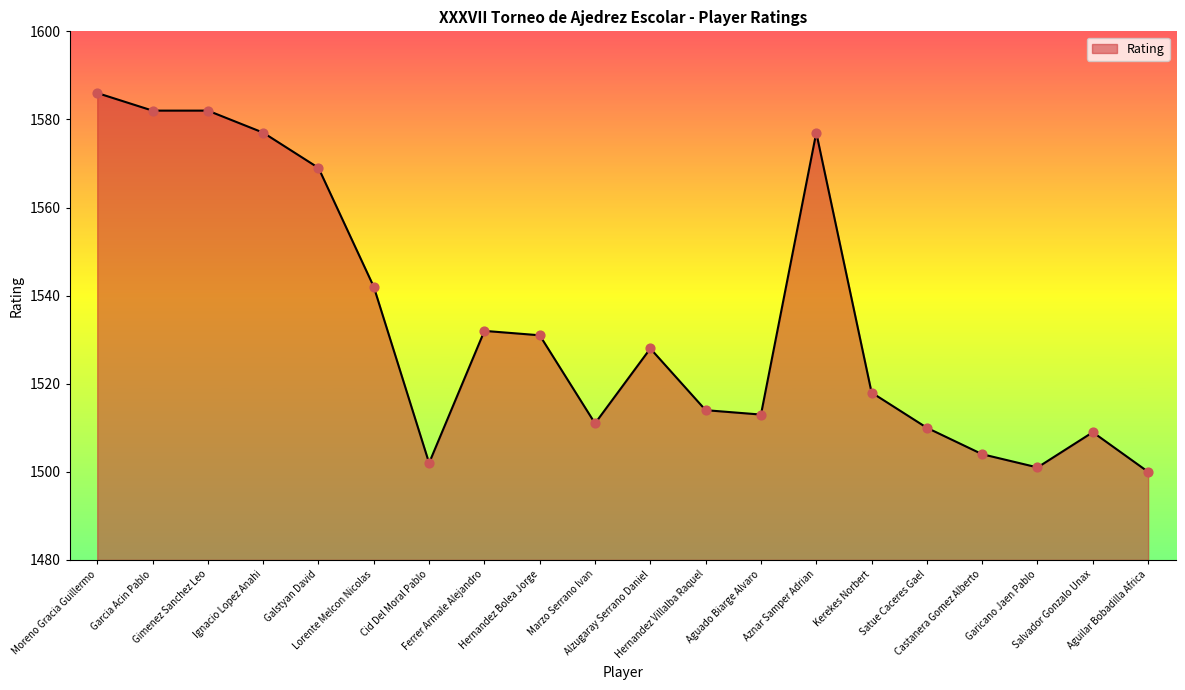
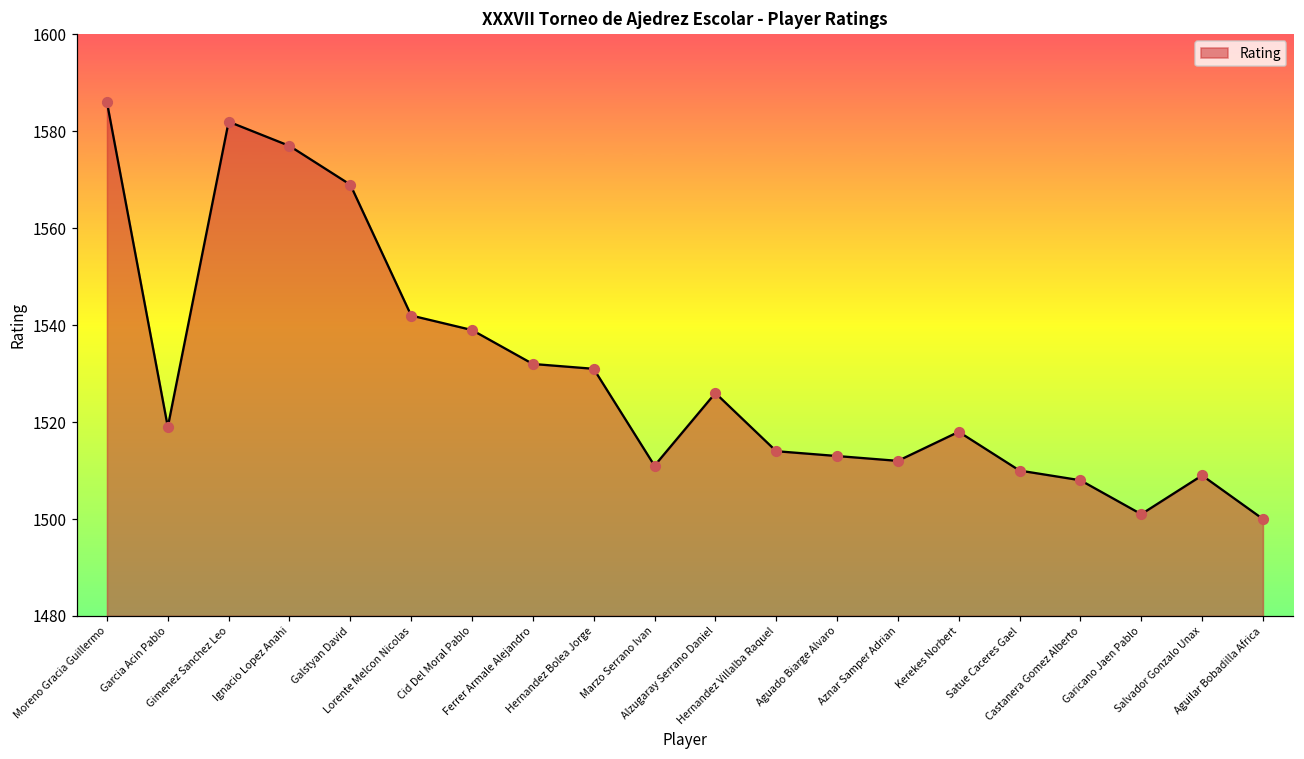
Garcia Acin Pablo: 1582 -> 1519
Cid Del Moral Pablo: 1502 -> 1539
Alzugaray Serrano Daniel: 1528 -> 1526
Aznar Samper Adrian: 1577 -> 1512
Castanera Gomez Alberto: 1504 -> 1508
